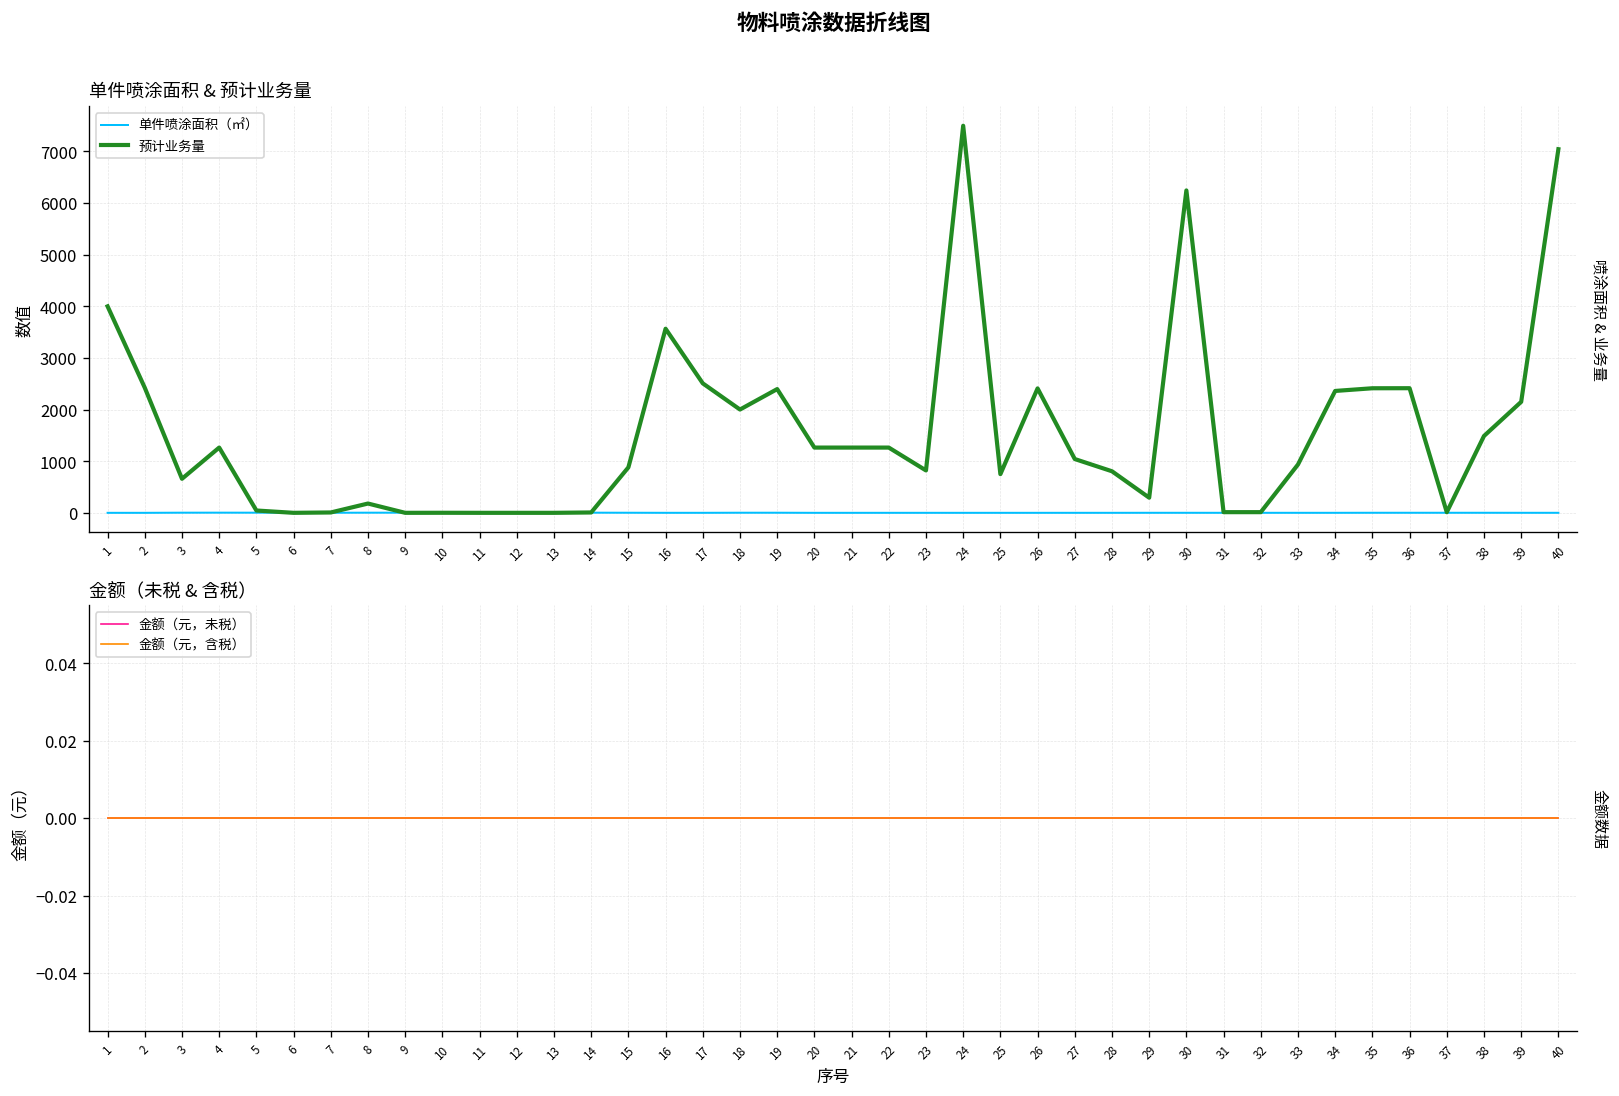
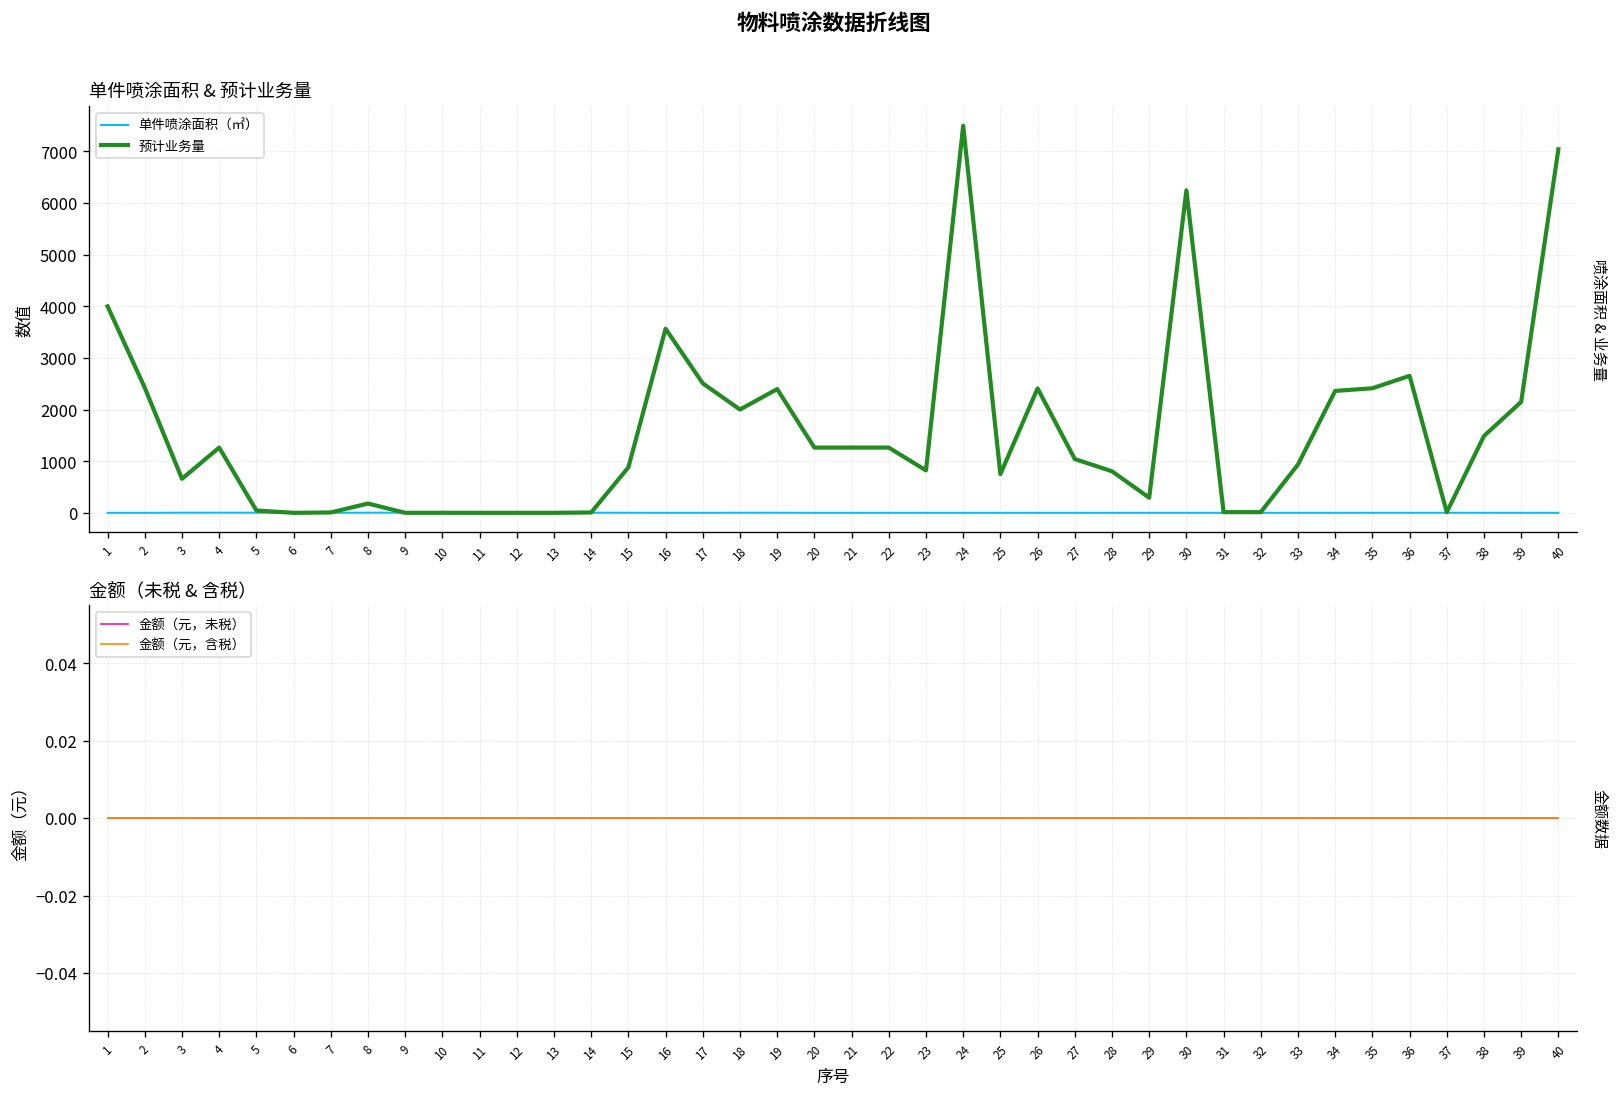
单件喷涂面积 & 预计业务量, 预计业务量, 36: 2400 -> 2700
